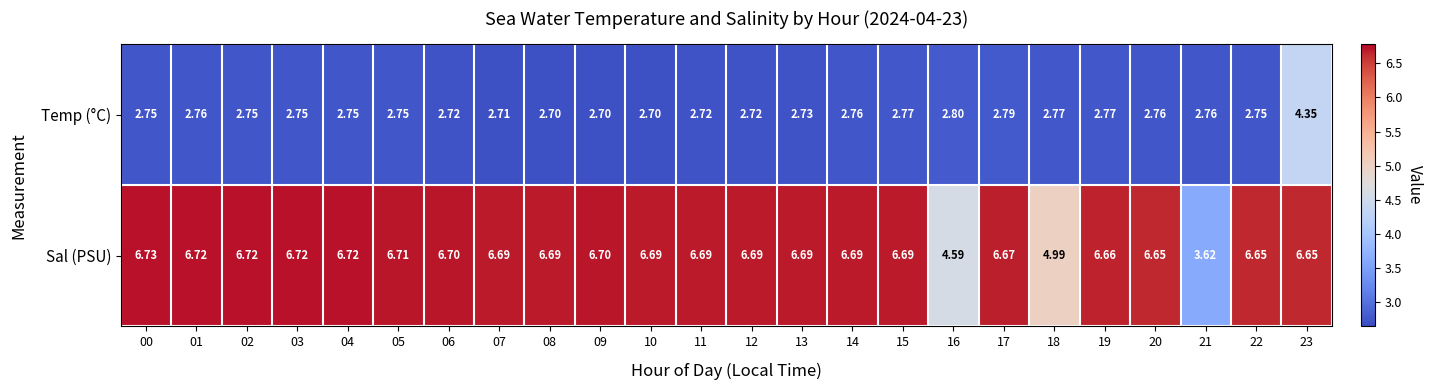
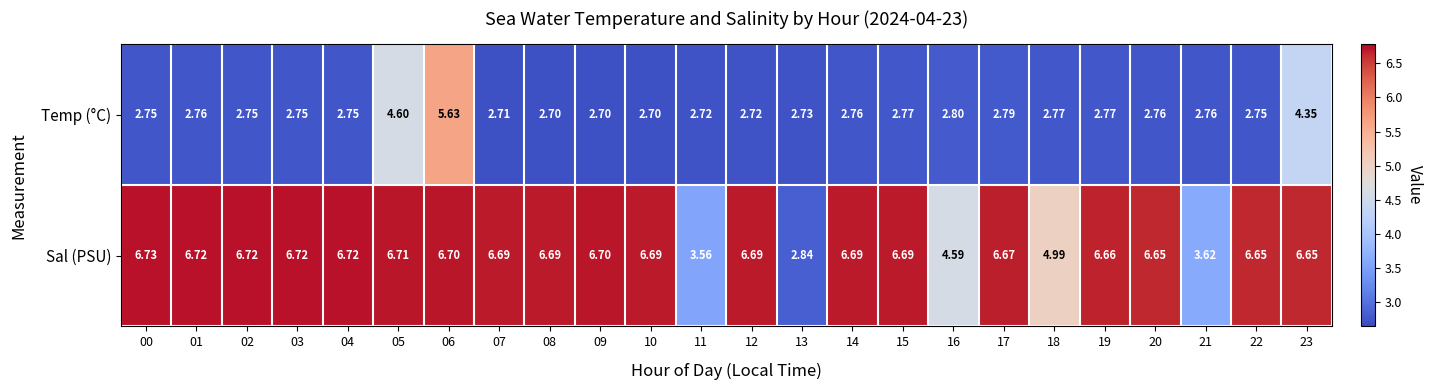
Temp (°C), 05: 2.75 -> 4.60
Temp (°C), 06: 2.72 -> 5.63
Sal (PSU), 11: 6.69 -> 3.56
Sal (PSU), 13: 6.69 -> 2.84
